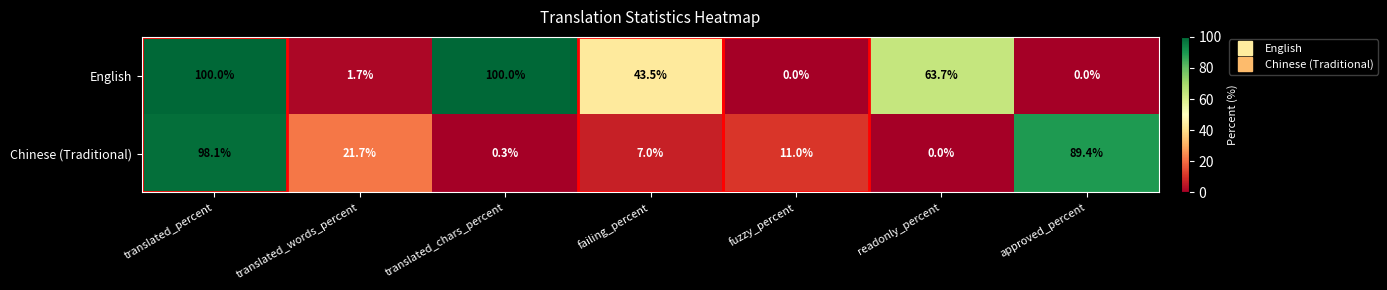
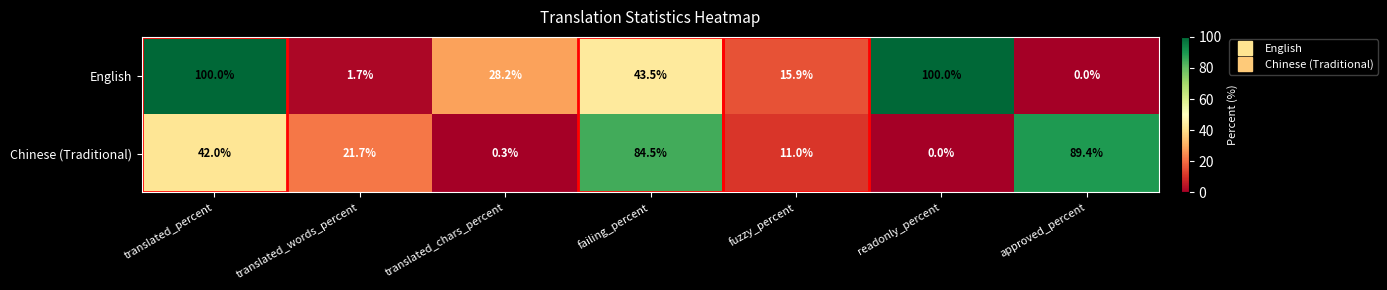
English, translated_chars_percent: 100.0% -> 28.2%
English, fuzzy_percent: 0.0% -> 15.9%
English, readonly_percent: 63.7% -> 100.0%
Chinese (Traditional), translated_percent: 98.1% -> 42.0%
Chinese (Traditional), failing_percent: 7.0% -> 84.5%
